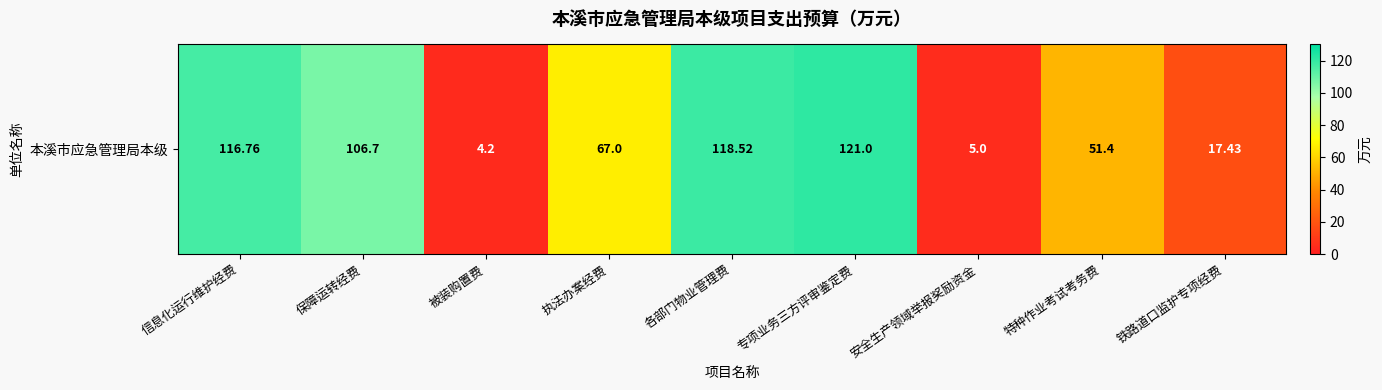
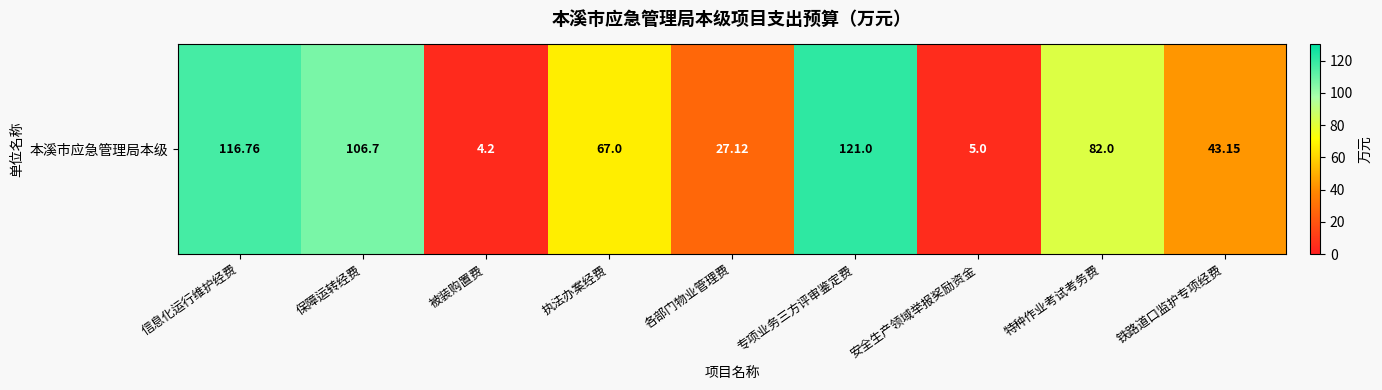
本溪市应急管理局本级, 各部门物业管理费: 118.52 -> 27.12
本溪市应急管理局本级, 特种作业考试考务费: 51.4 -> 82.0
本溪市应急管理局本级, 铁路道口监护专项经费: 17.43 -> 43.15
